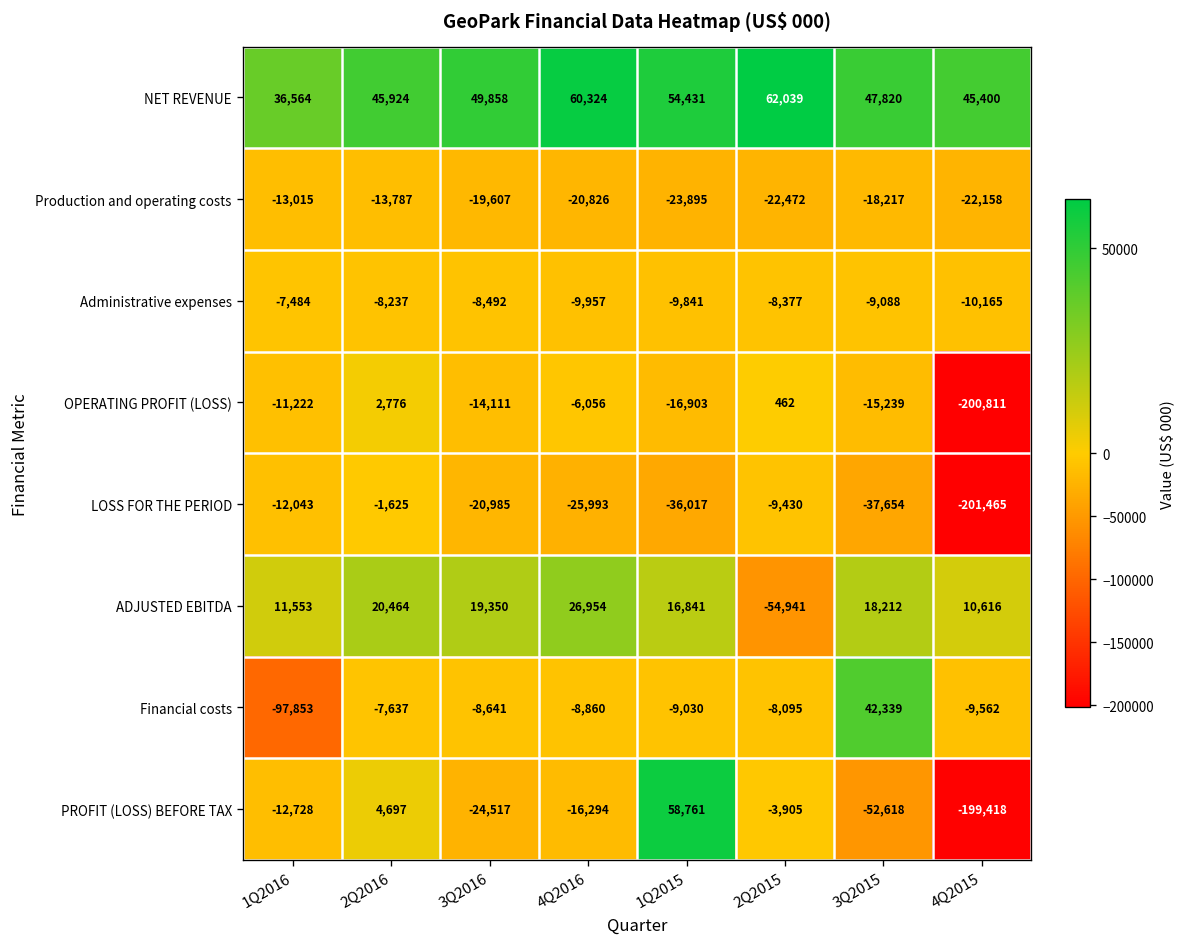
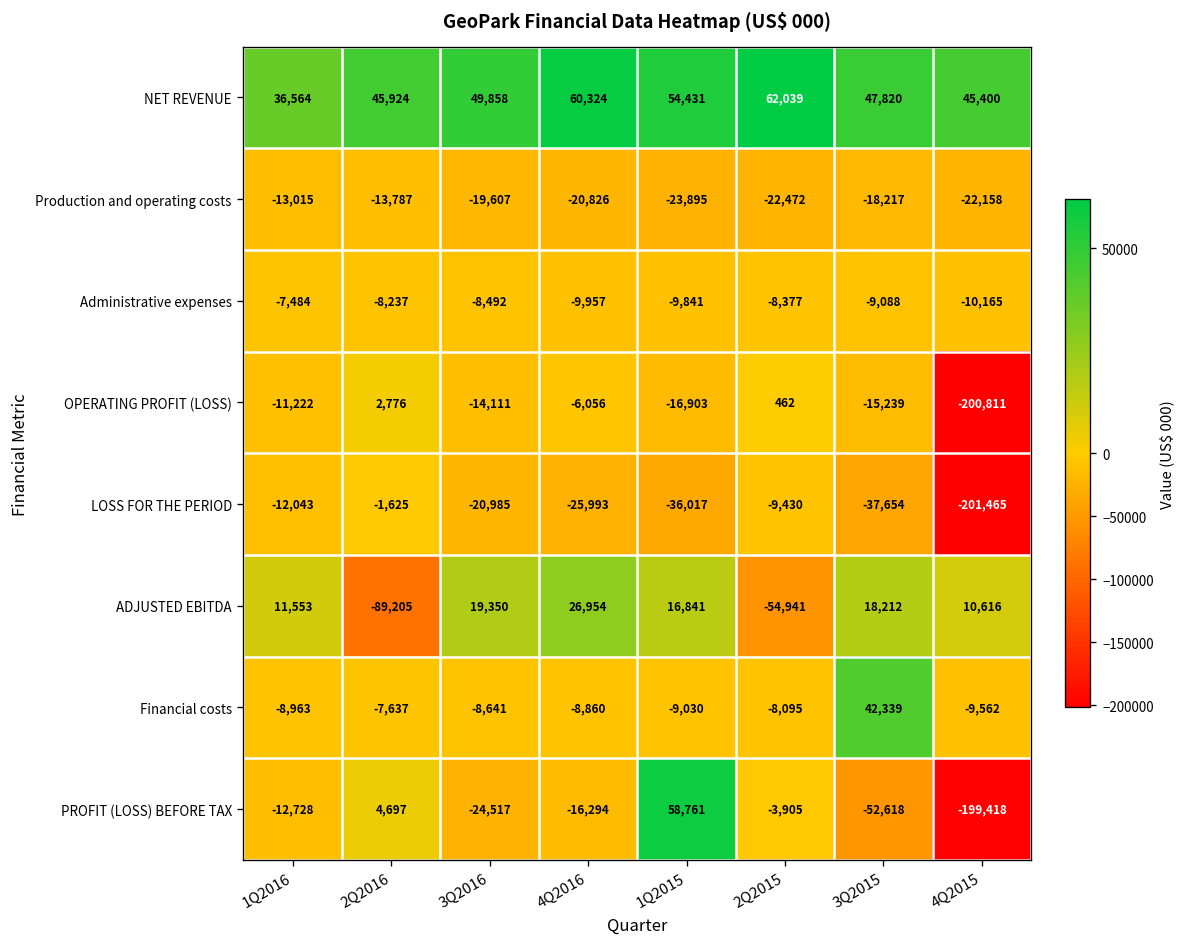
ADJUSTED EBITDA, 2Q2016: 20,464 -> -89,205
Financial costs, 1Q2016: -97,853 -> -8,963
